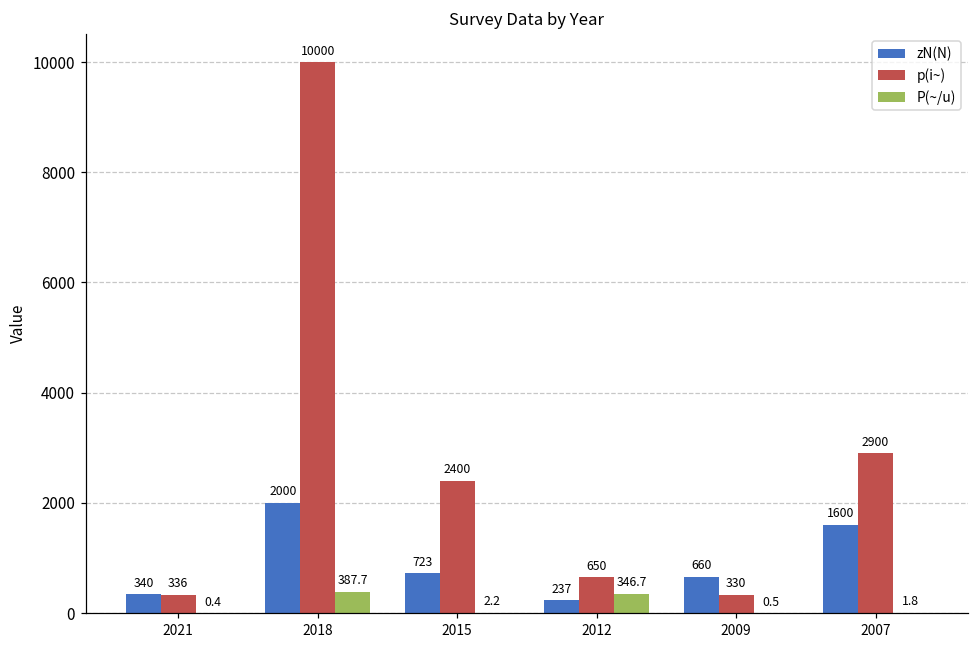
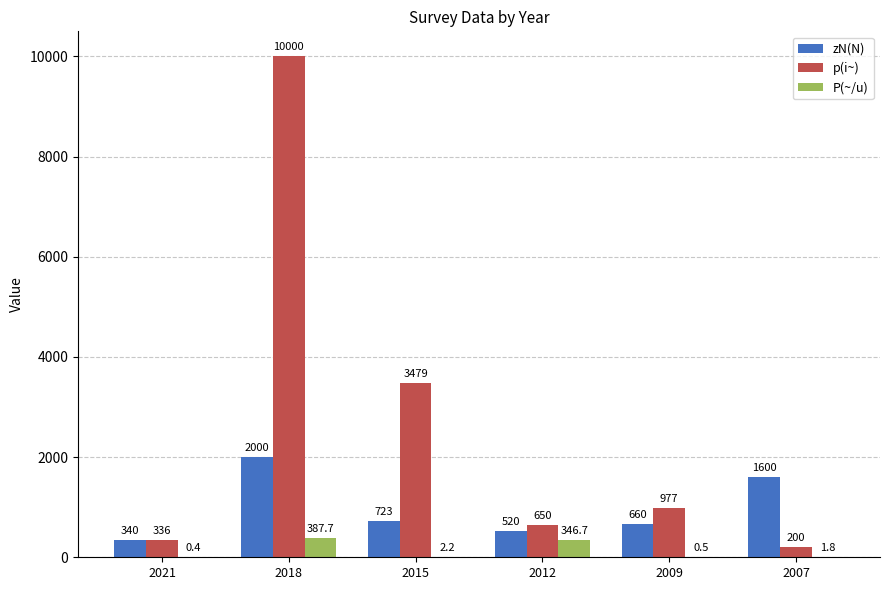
p(i~), 2015: 2400 -> 3479
zN(N), 2012: 237 -> 520
p(i~), 2009: 330 -> 977
p(i~), 2007: 2900 -> 200
